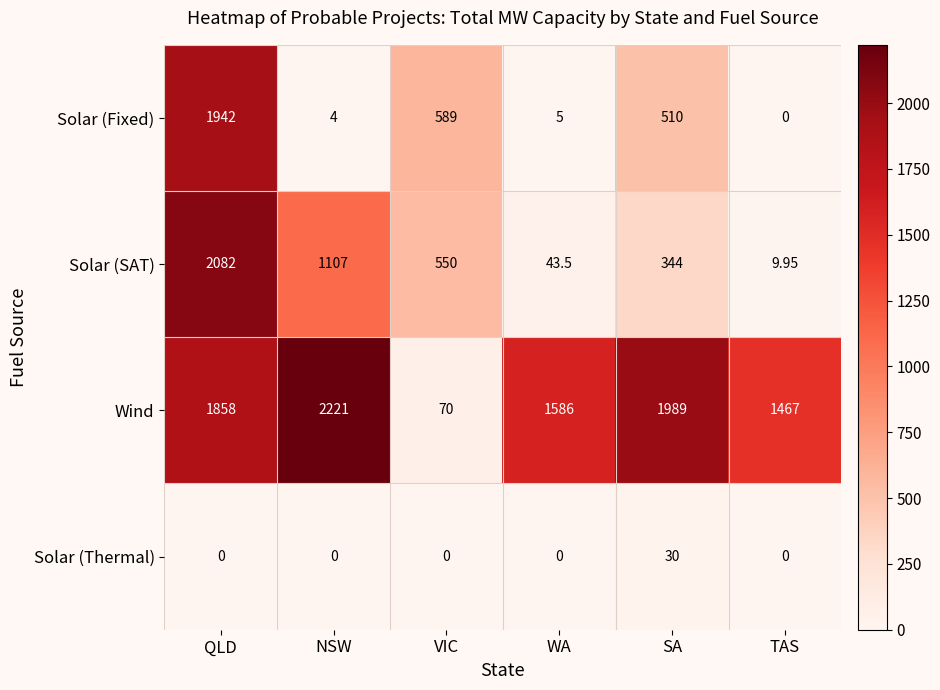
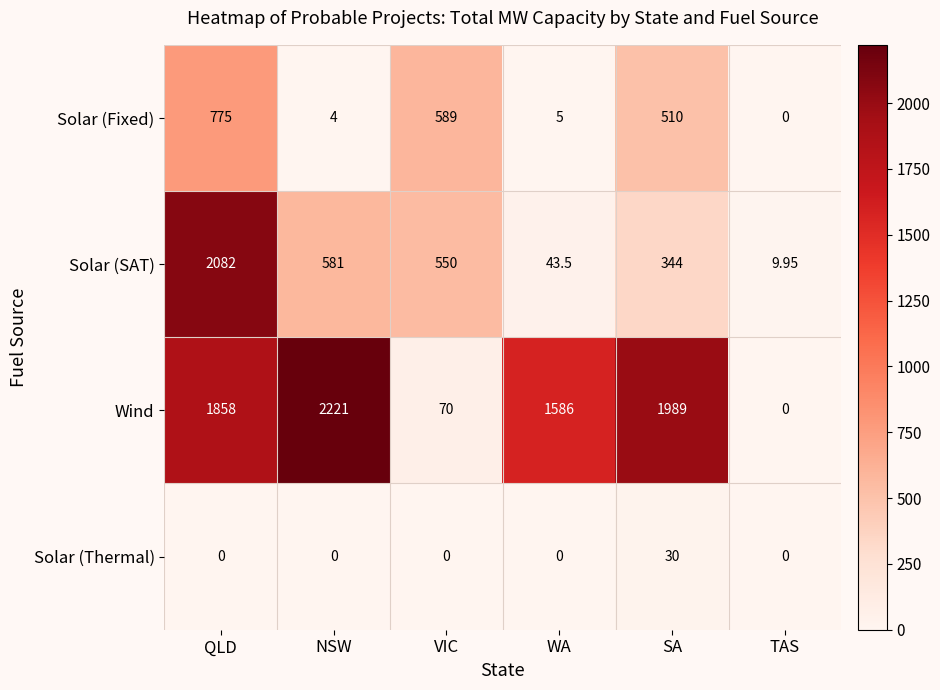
Solar (Fixed), QLD: 1942 -> 775
Solar (SAT), NSW: 1107 -> 581
Wind, TAS: 1467 -> 0
